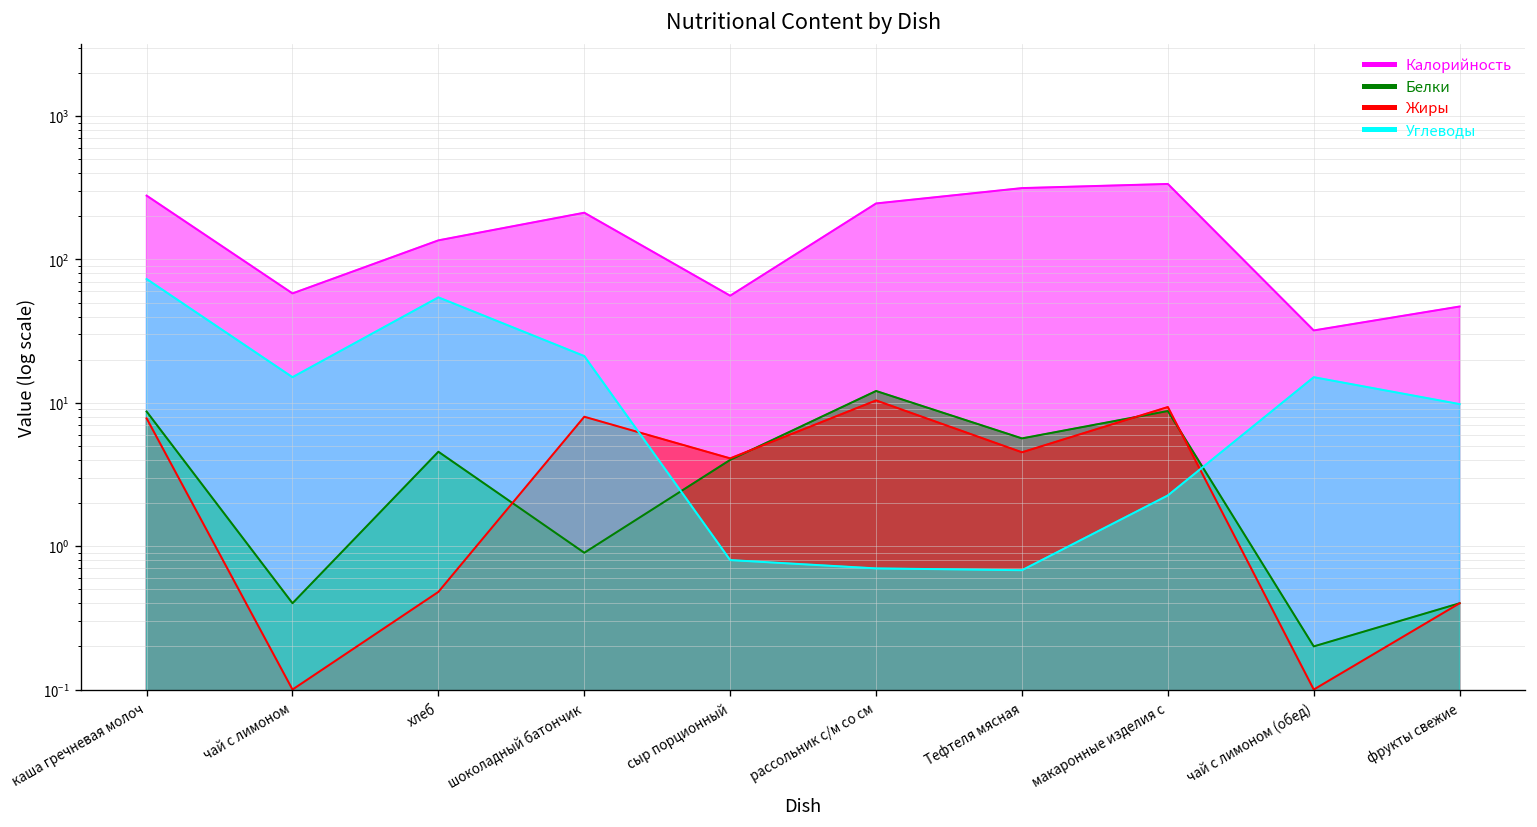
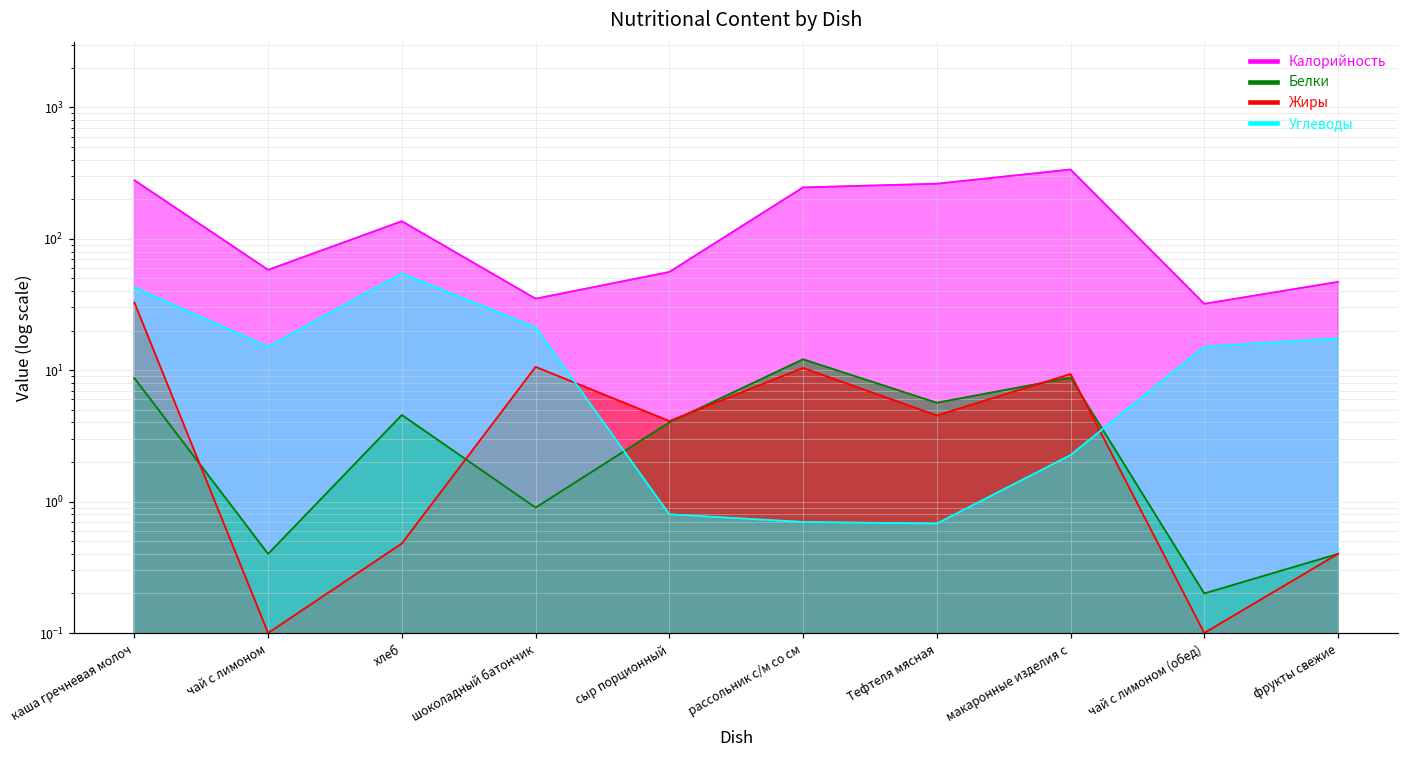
Жиры, каша гречневая молоч: 8 -> 33
Углеводы, каша гречневая молоч: 70 -> 43
Калорийность, шоколадный батончик: 210 -> 35
Жиры, шоколадный батончик: 8 -> 11
Калорийность, Тефтеля мясная: 310 -> 260
Углеводы, фрукты свежие: 10 -> 18
